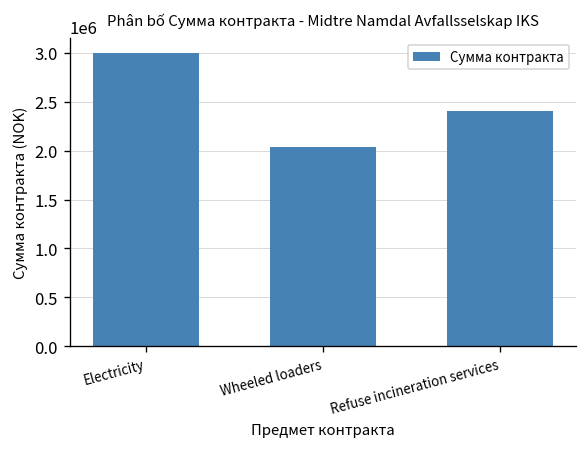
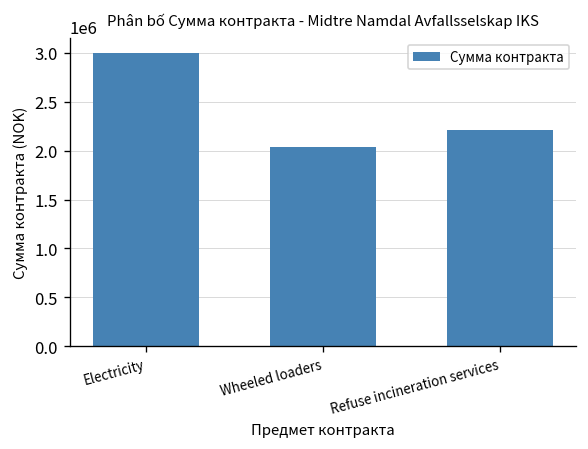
Refuse incineration services: 2400000 -> 2200000
